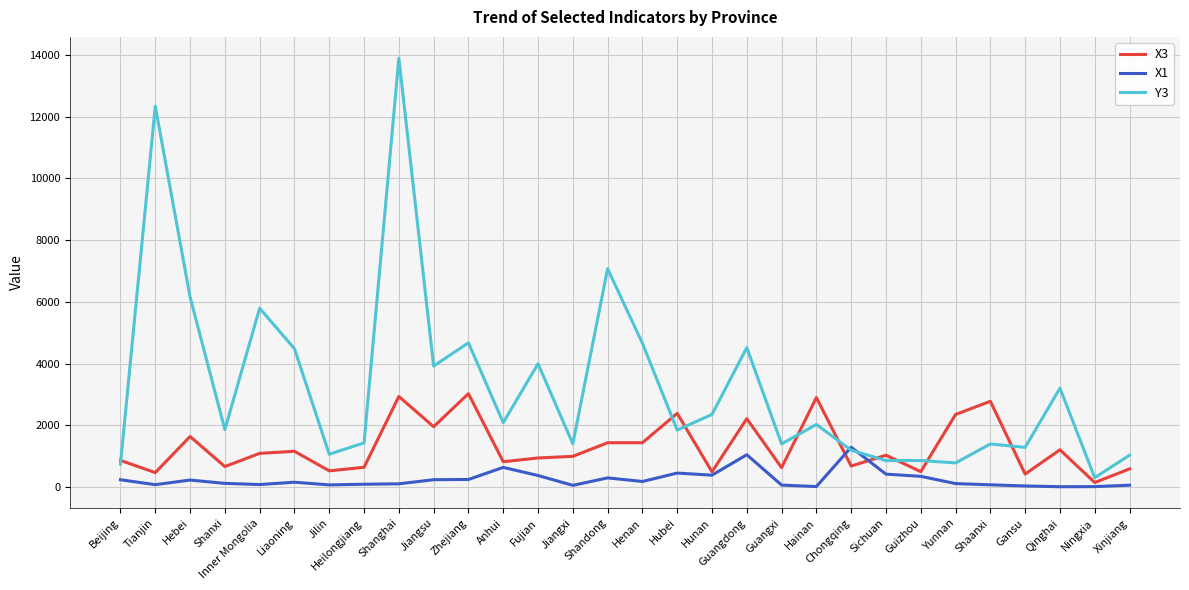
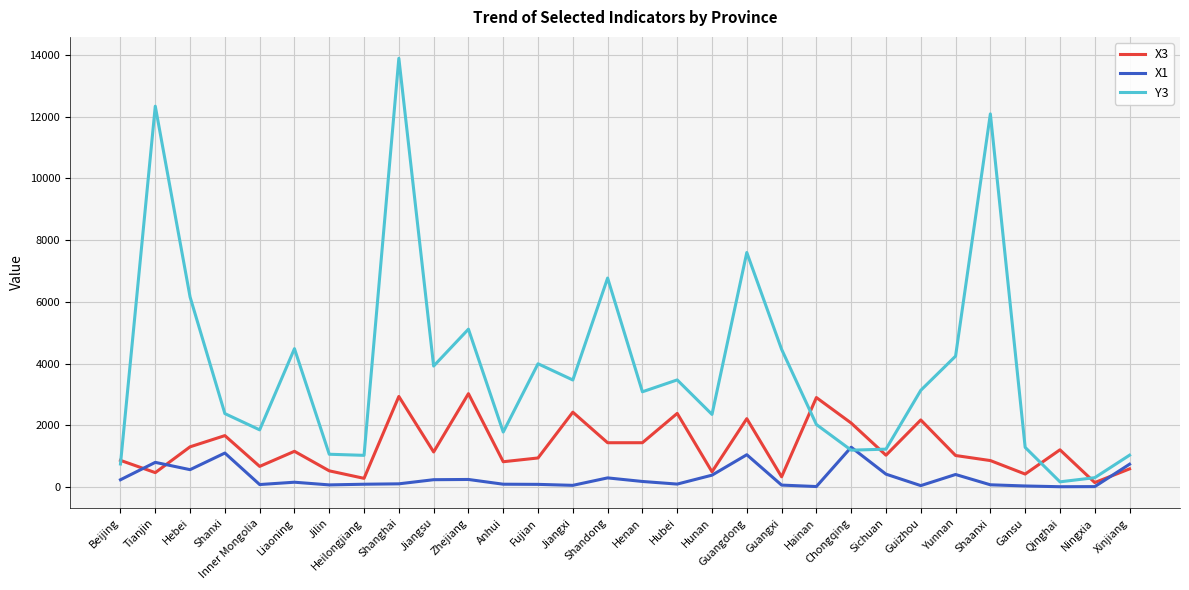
X1, Tianjin: 100 -> 800
X3, Hebei: 1600 -> 1300
X1, Hebei: 200 -> 600
X3, Shanxi: 700 -> 1700
X1, Shanxi: 100 -> 1100
Y3, Shanxi: 1900 -> 2400
X3, Inner Mongolia: 1100 -> 700
Y3, Inner Mongolia: 5800 -> 1900
X3, Heilongjiang: 600 -> 300
Y3, Heilongjiang: 1400 -> 1000
X3, Jiangsu: 2000 -> 1100
Y3, Zhejiang: 4700 -> 5100
X1, Anhui: 600 -> 100
Y3, Anhui: 2100 -> 1800
X1, Fujian: 400 -> 100
X3, Jiangxi: 1000 -> 2400
Y3, Jiangxi: 1400 -> 3500
Y3, Shandong: 7100 -> 6800
Y3, Henan: 4700 -> 3100
X1, Hubei: 500 -> 100
Y3, Hubei: 1800 -> 3500
Y3, Guangdong: 4500 -> 7600
X3, Guangxi: 600 -> 300
Y3, Guangxi: 1400 -> 4500
X3, Chongqing: 700 -> 2100
Y3, Sichuan: 900 -> 1200
X3, Guizhou: 500 -> 2200
X1, Guizhou: 300 -> 0
Y3, Guizhou: 900 -> 3100
X3, Yunnan: 2400 -> 1000
X1, Yunnan: 100 -> 400
Y3, Yunnan: 800 -> 4200
X3, Shaanxi: 2800 -> 900
Y3, Shaanxi: 1400 -> 12100
Y3, Qinghai: 3200 -> 200
X1, Xinjiang: 100 -> 700
